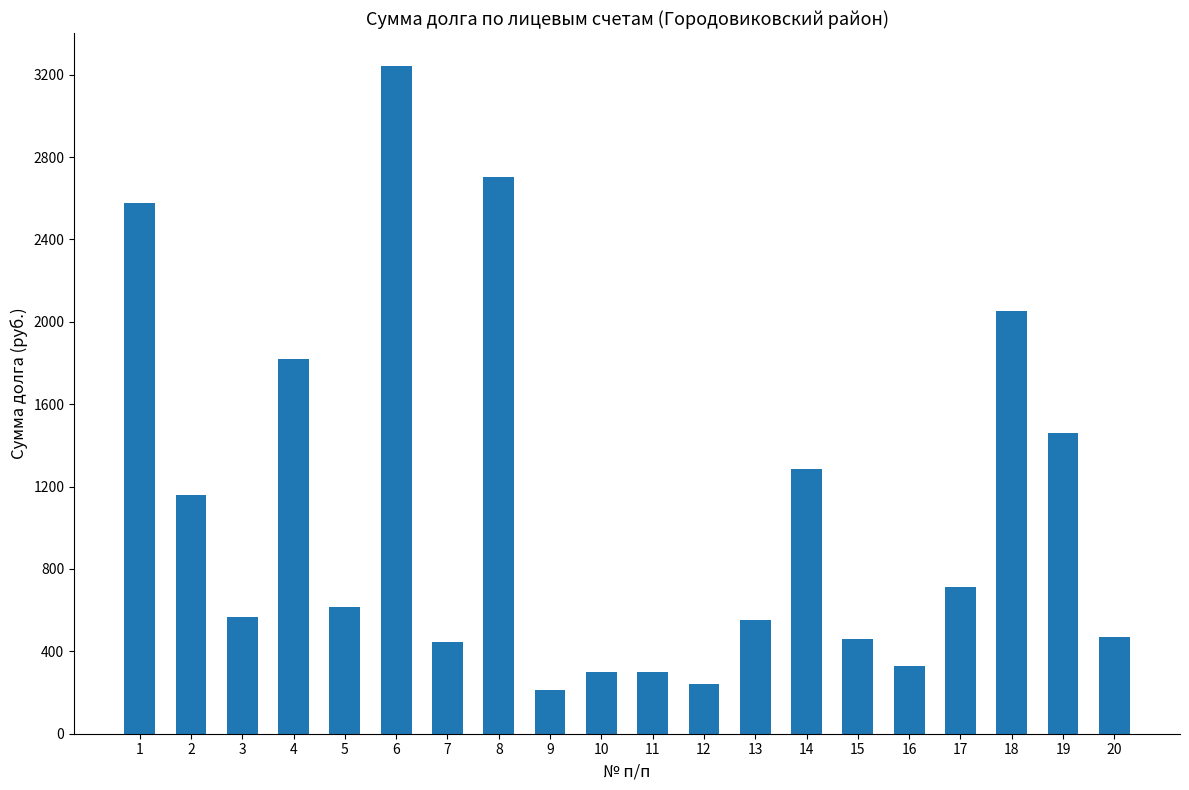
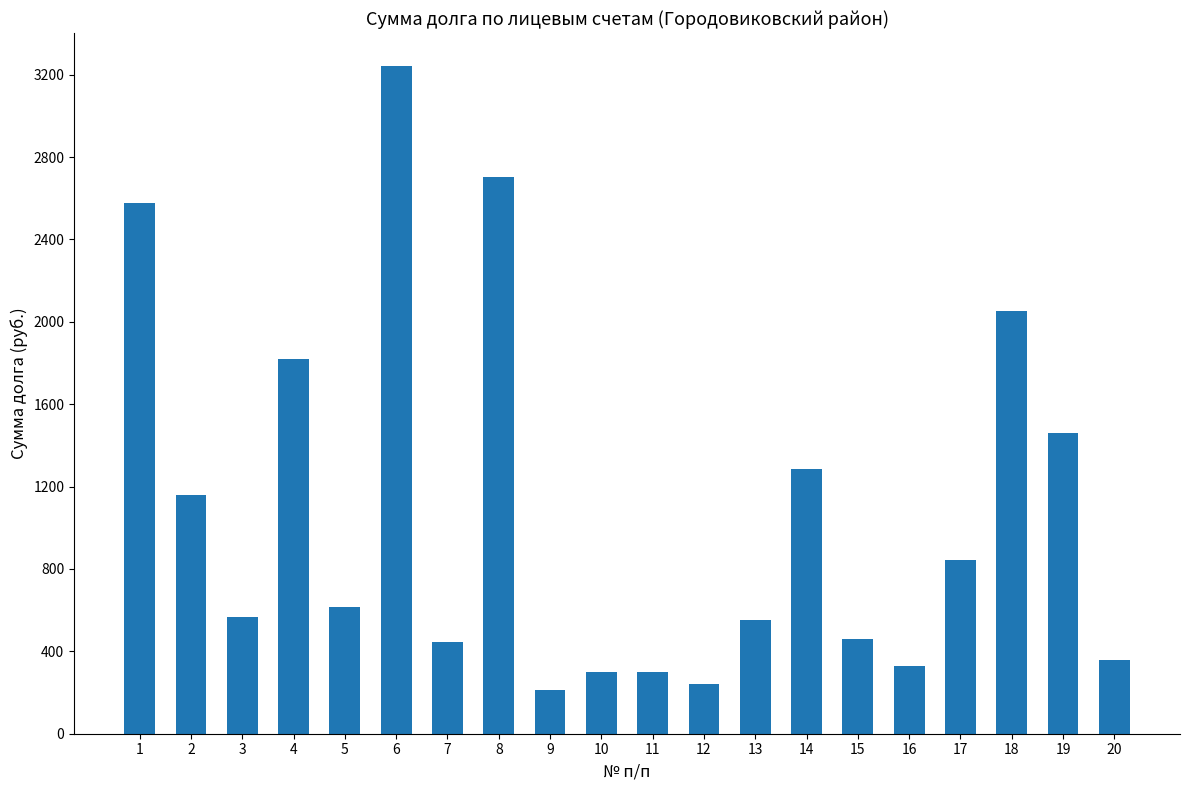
17: 710 -> 850
20: 470 -> 360
